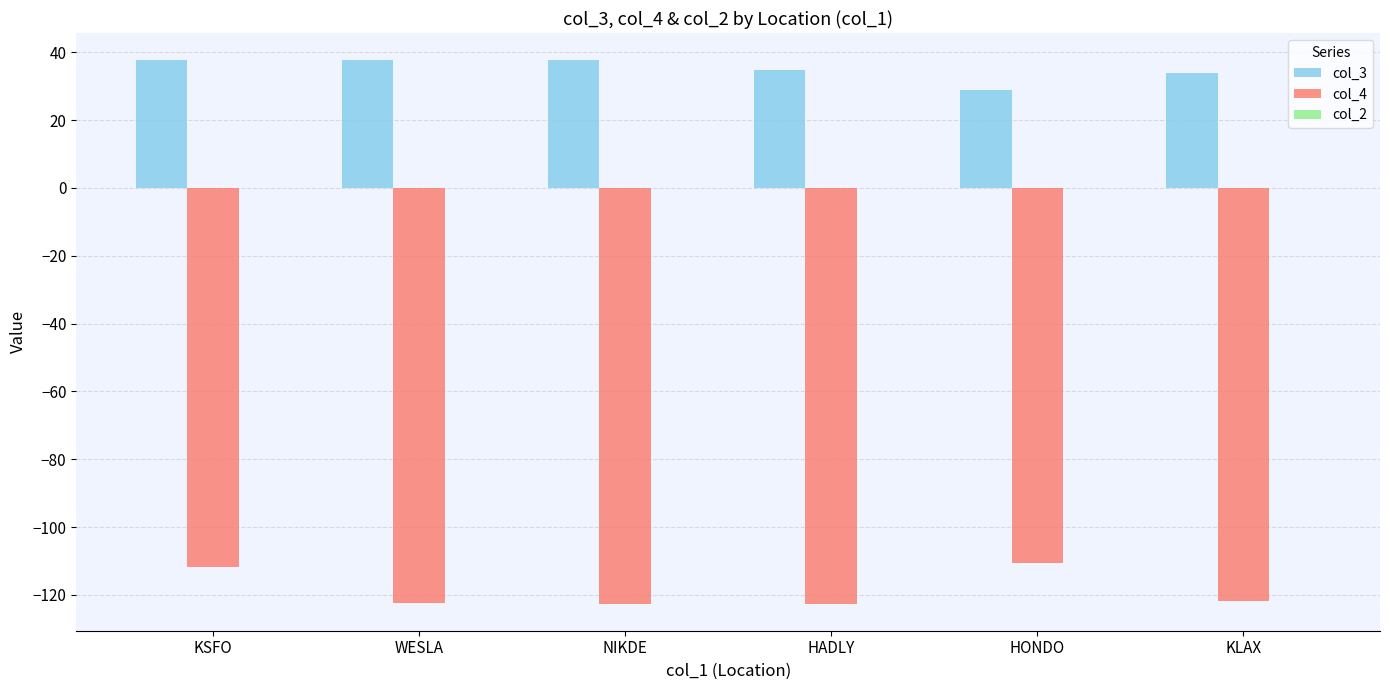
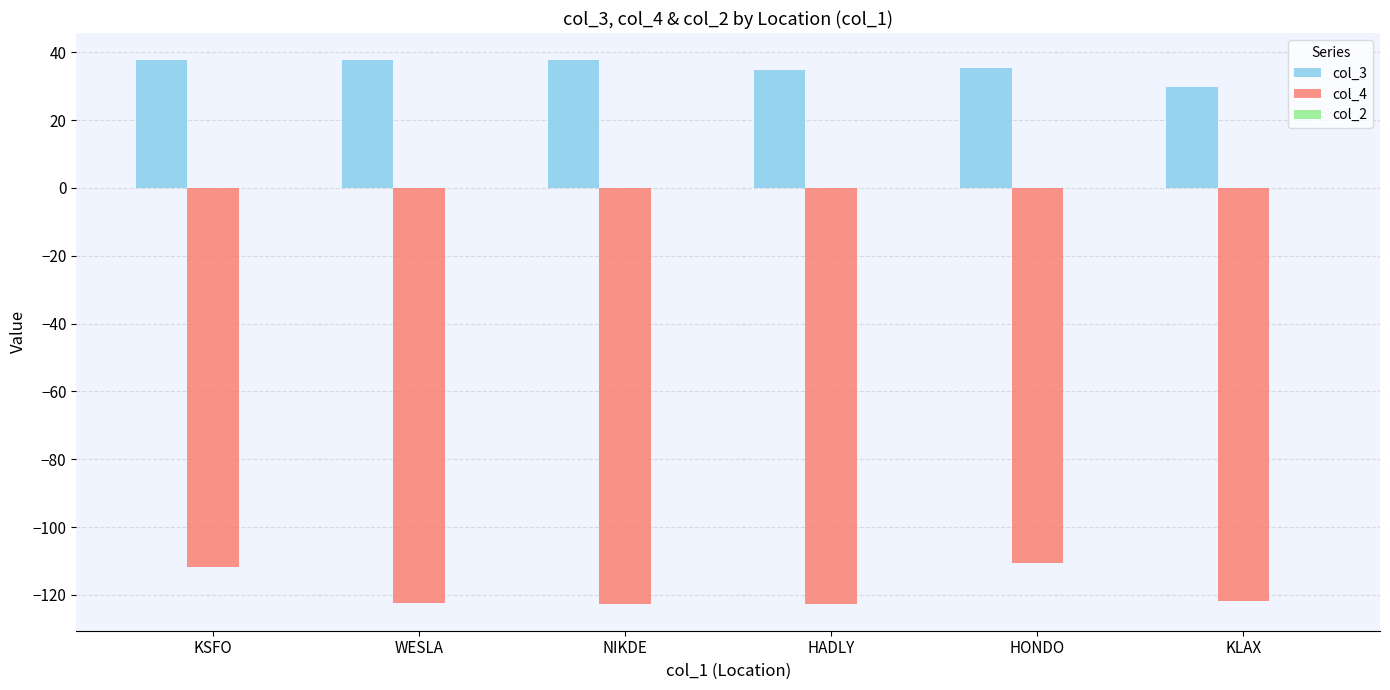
col_3, HONDO: 29 -> 35
col_3, KLAX: 34 -> 30
